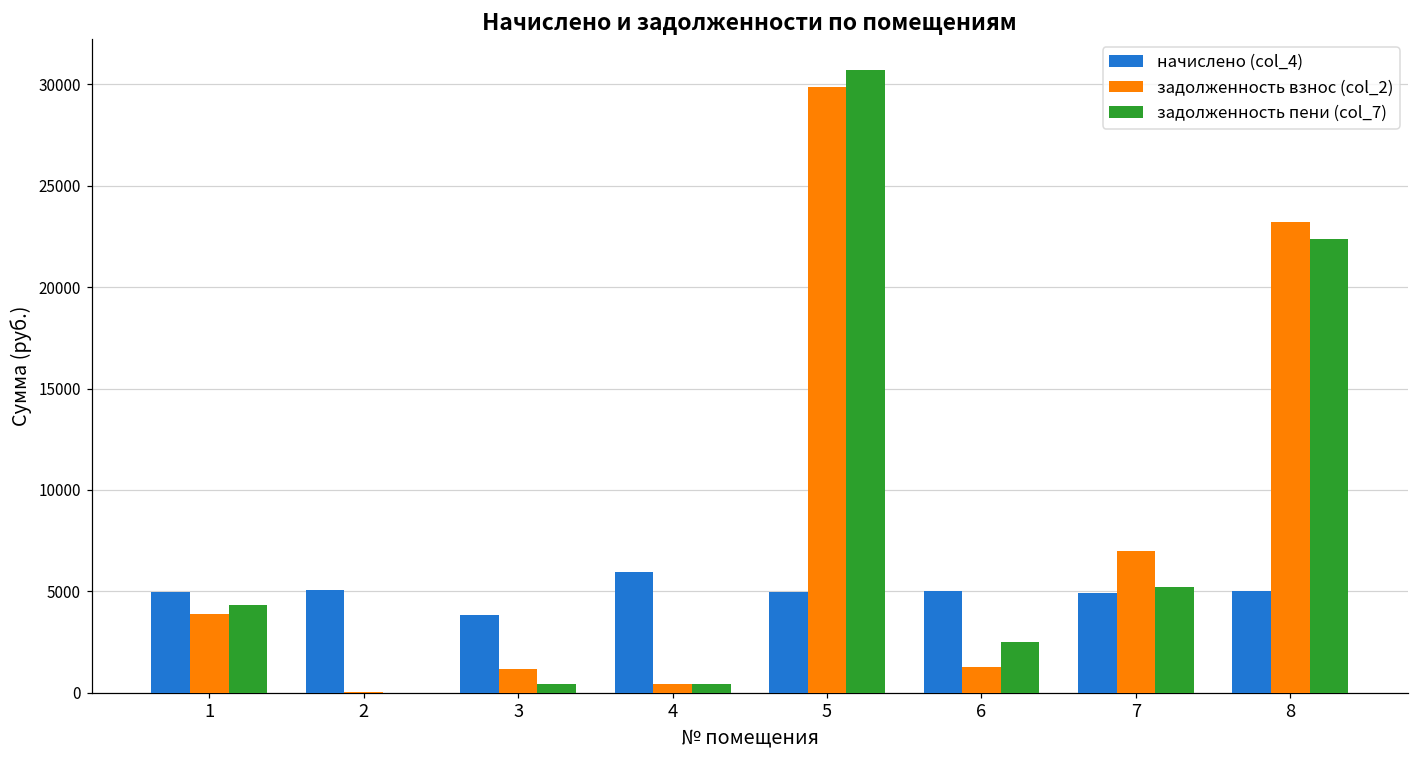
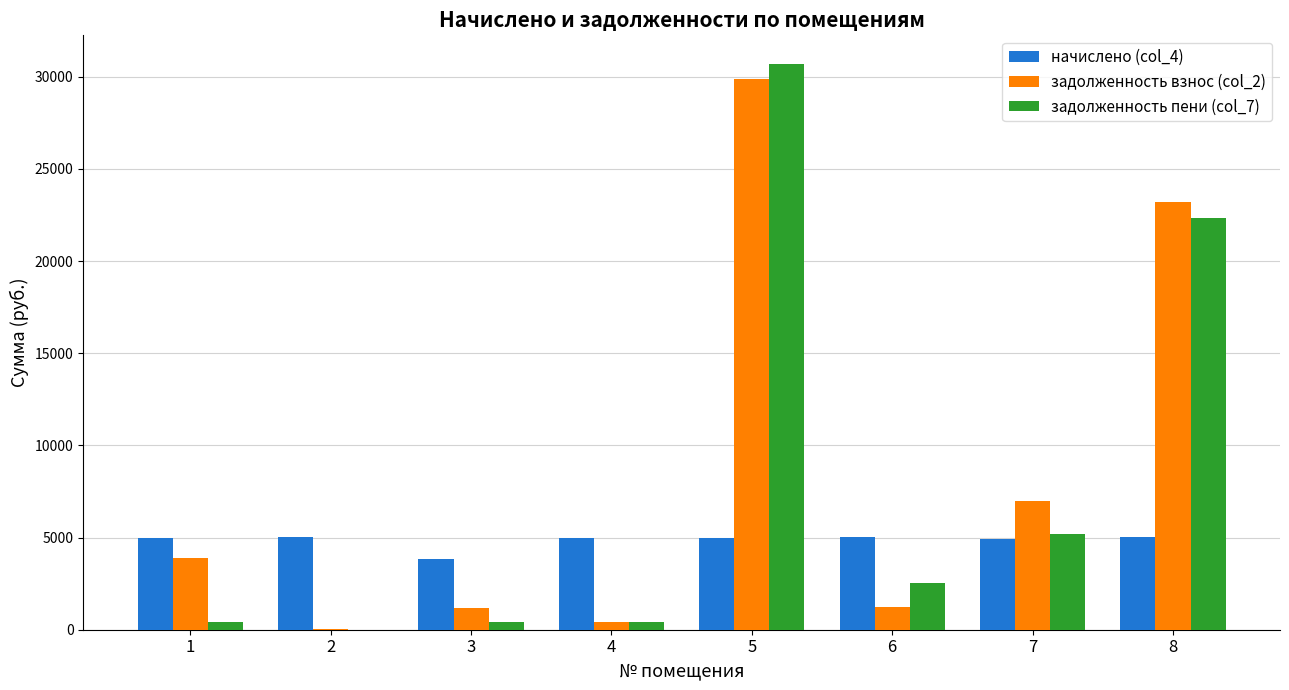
задолженность пени (col_7), 1: 4300 -> 400
начислено (col_4), 4: 6000 -> 5000
